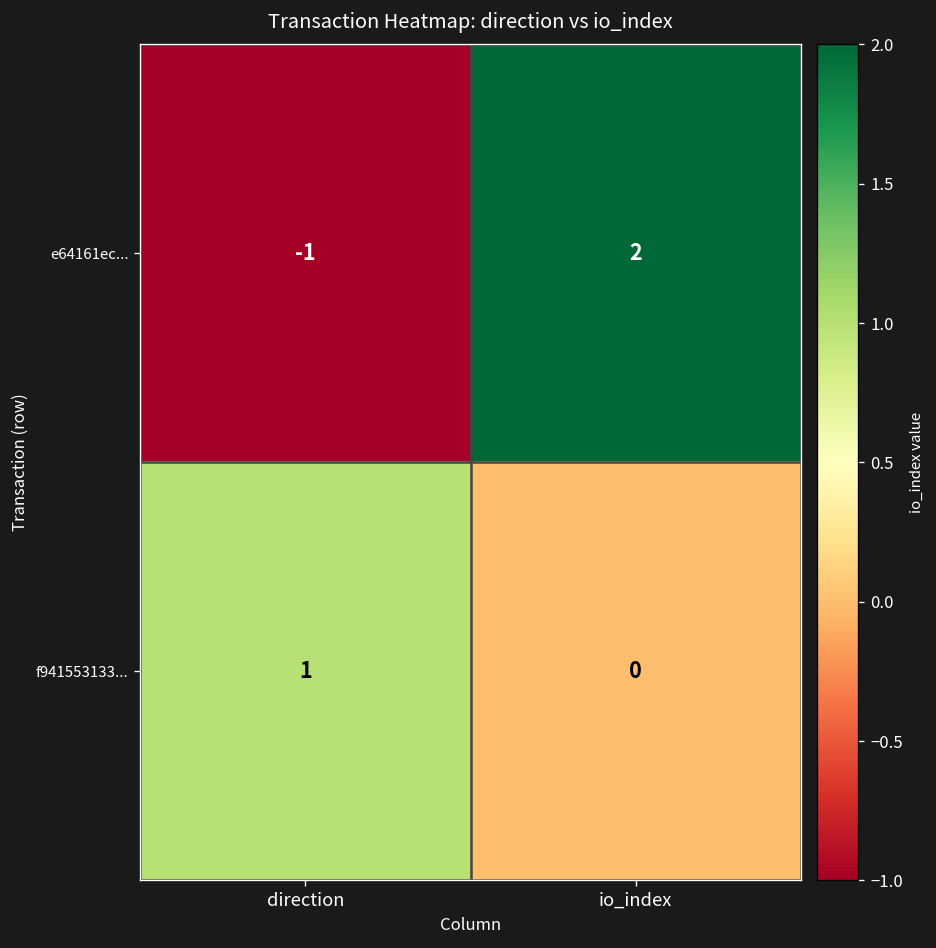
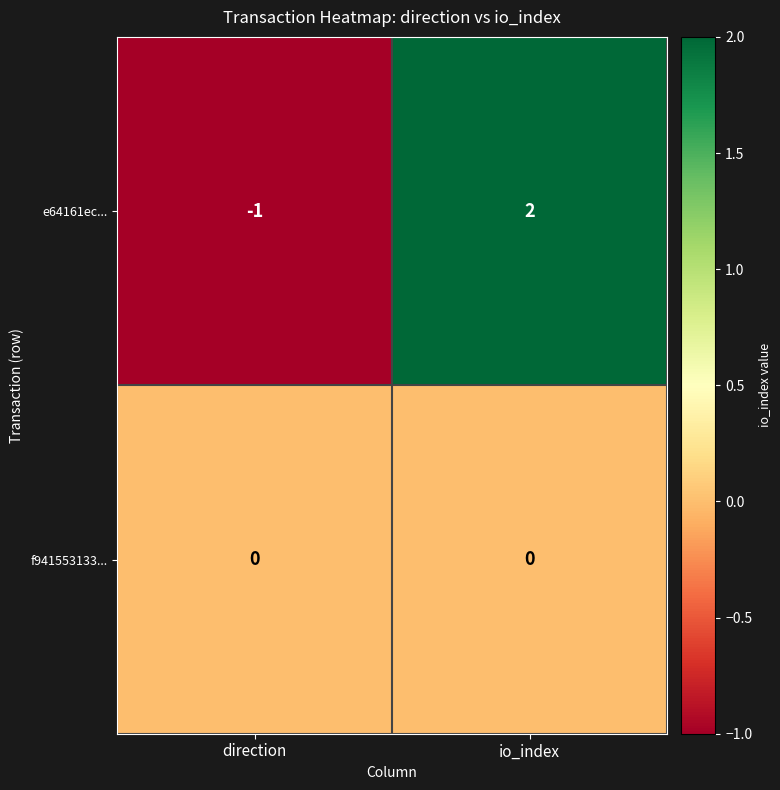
f941553133..., direction: 1 -> 0
